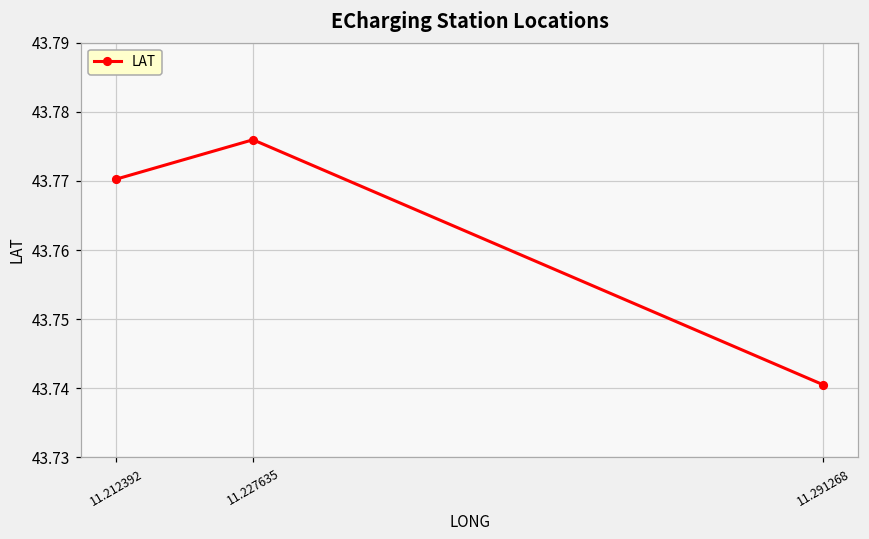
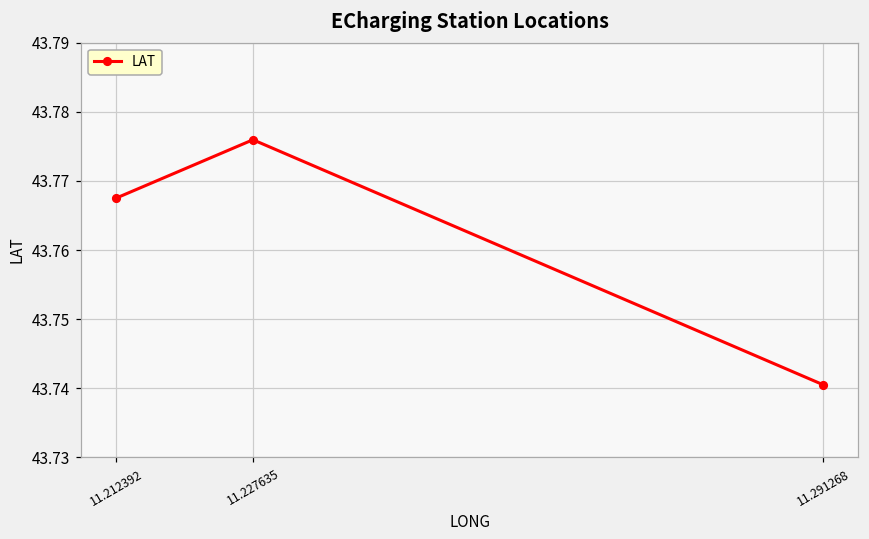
11.212392: 43.770 -> 43.768
